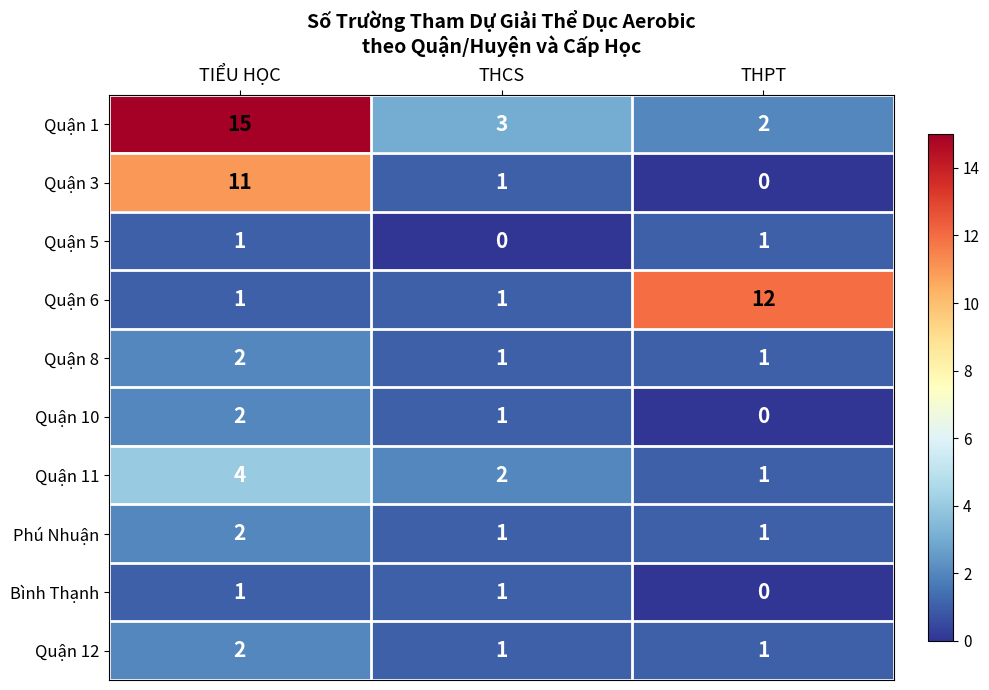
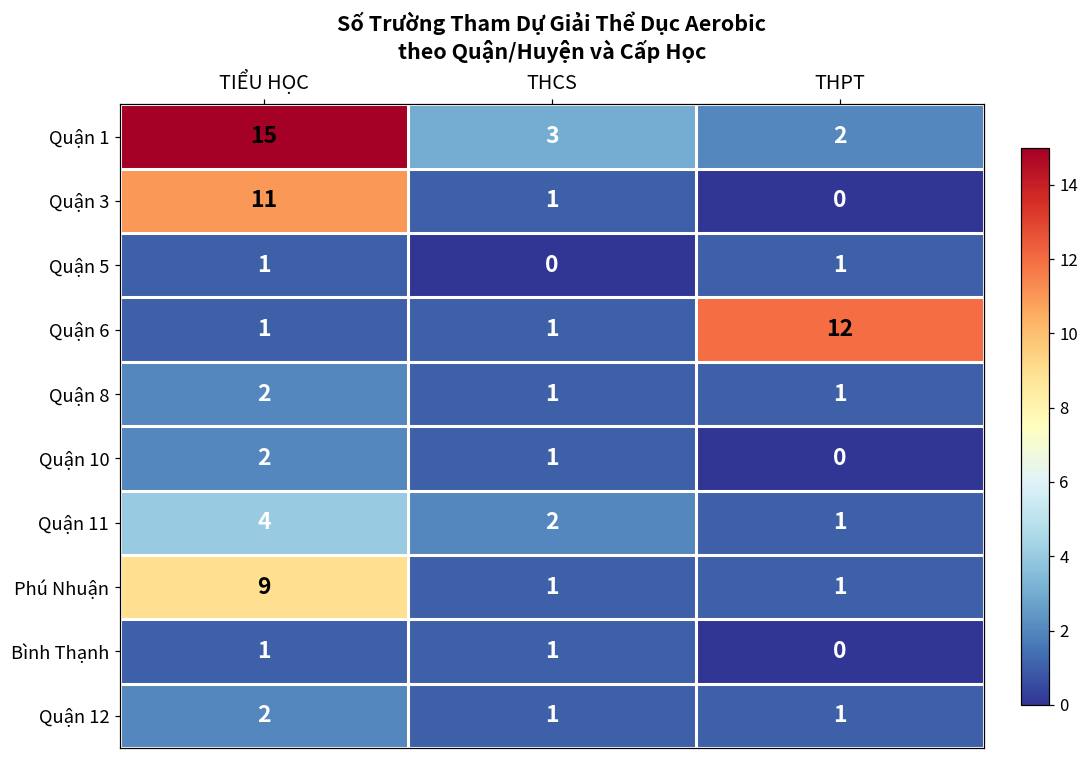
Phú Nhuận, TIỂU HỌC: 2 -> 9
